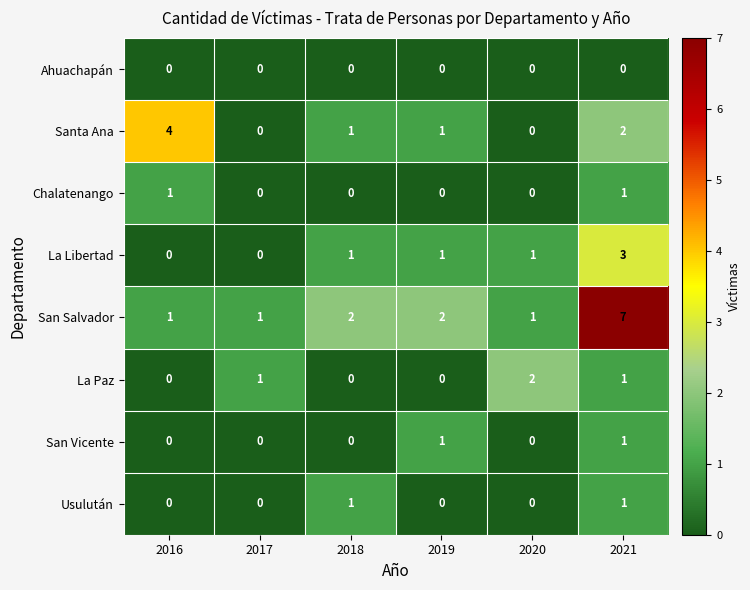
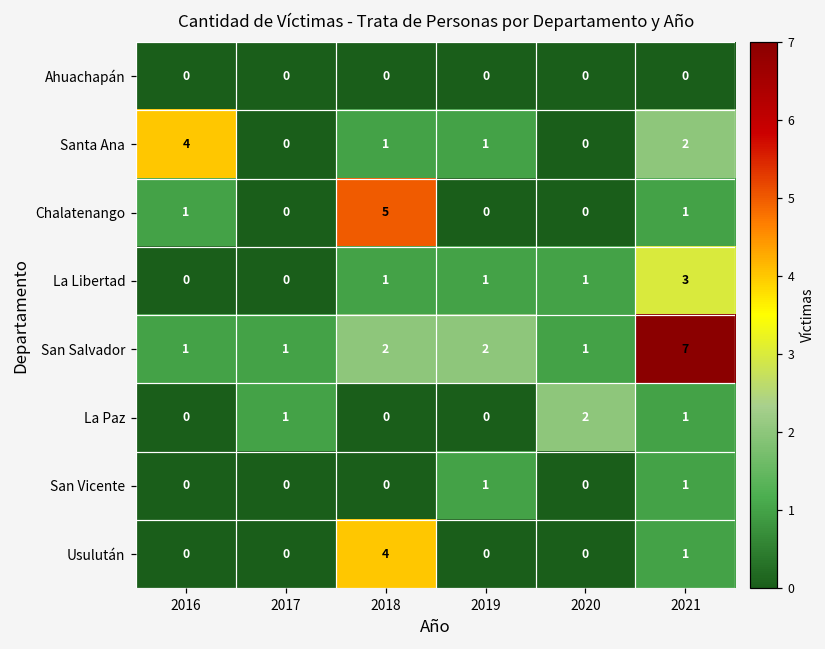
Chalatenango, 2018: 0 -> 5
Usulután, 2018: 1 -> 4
